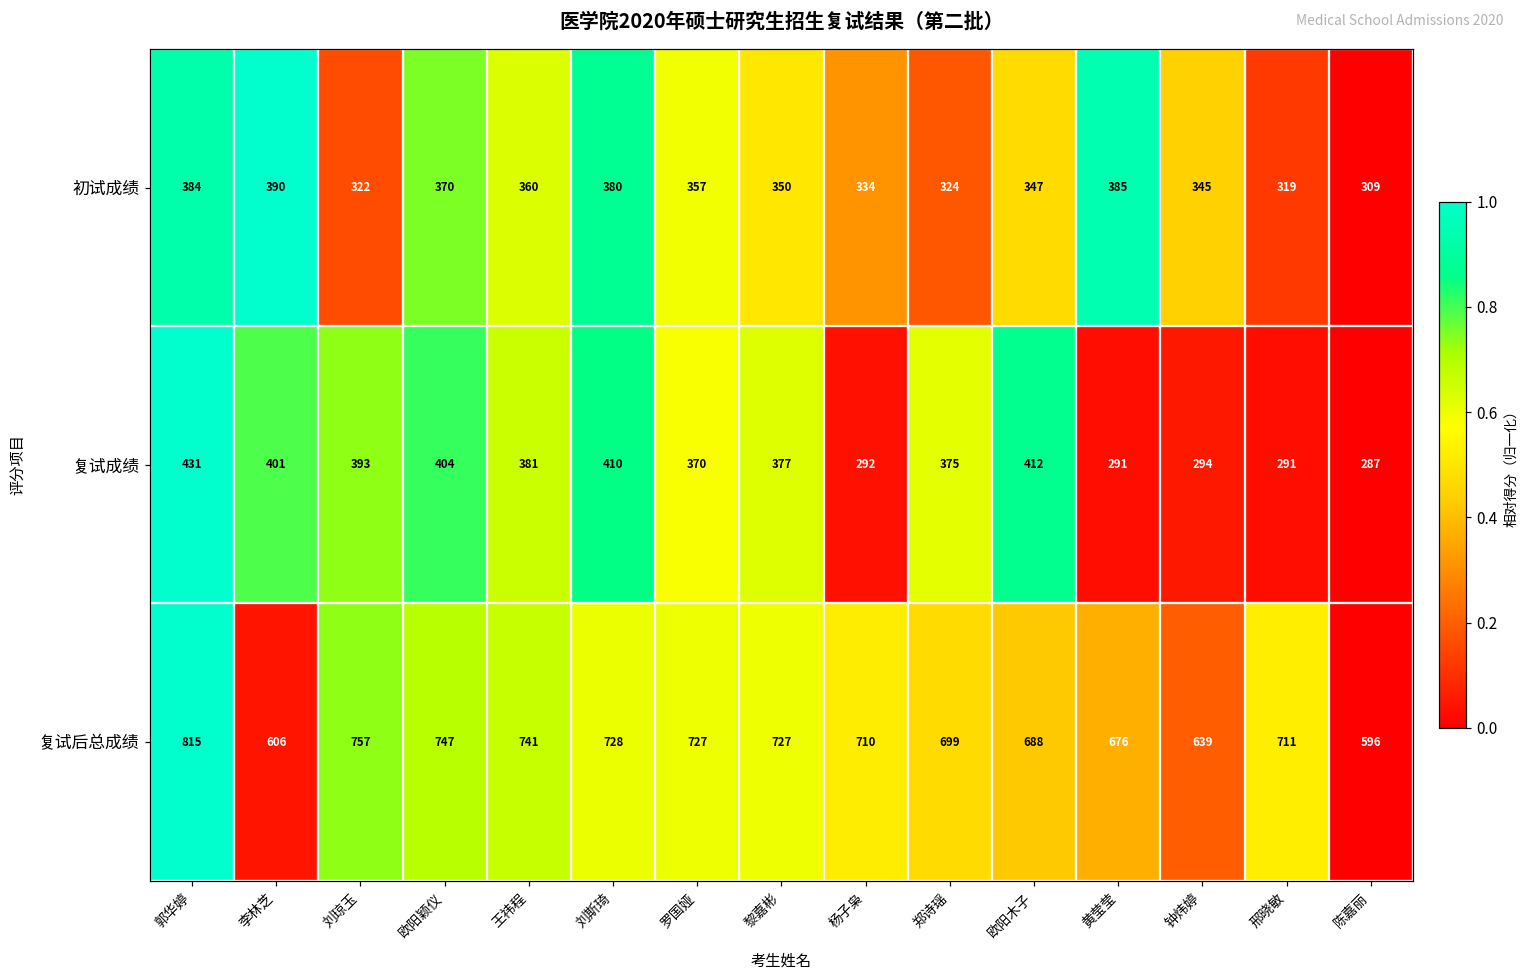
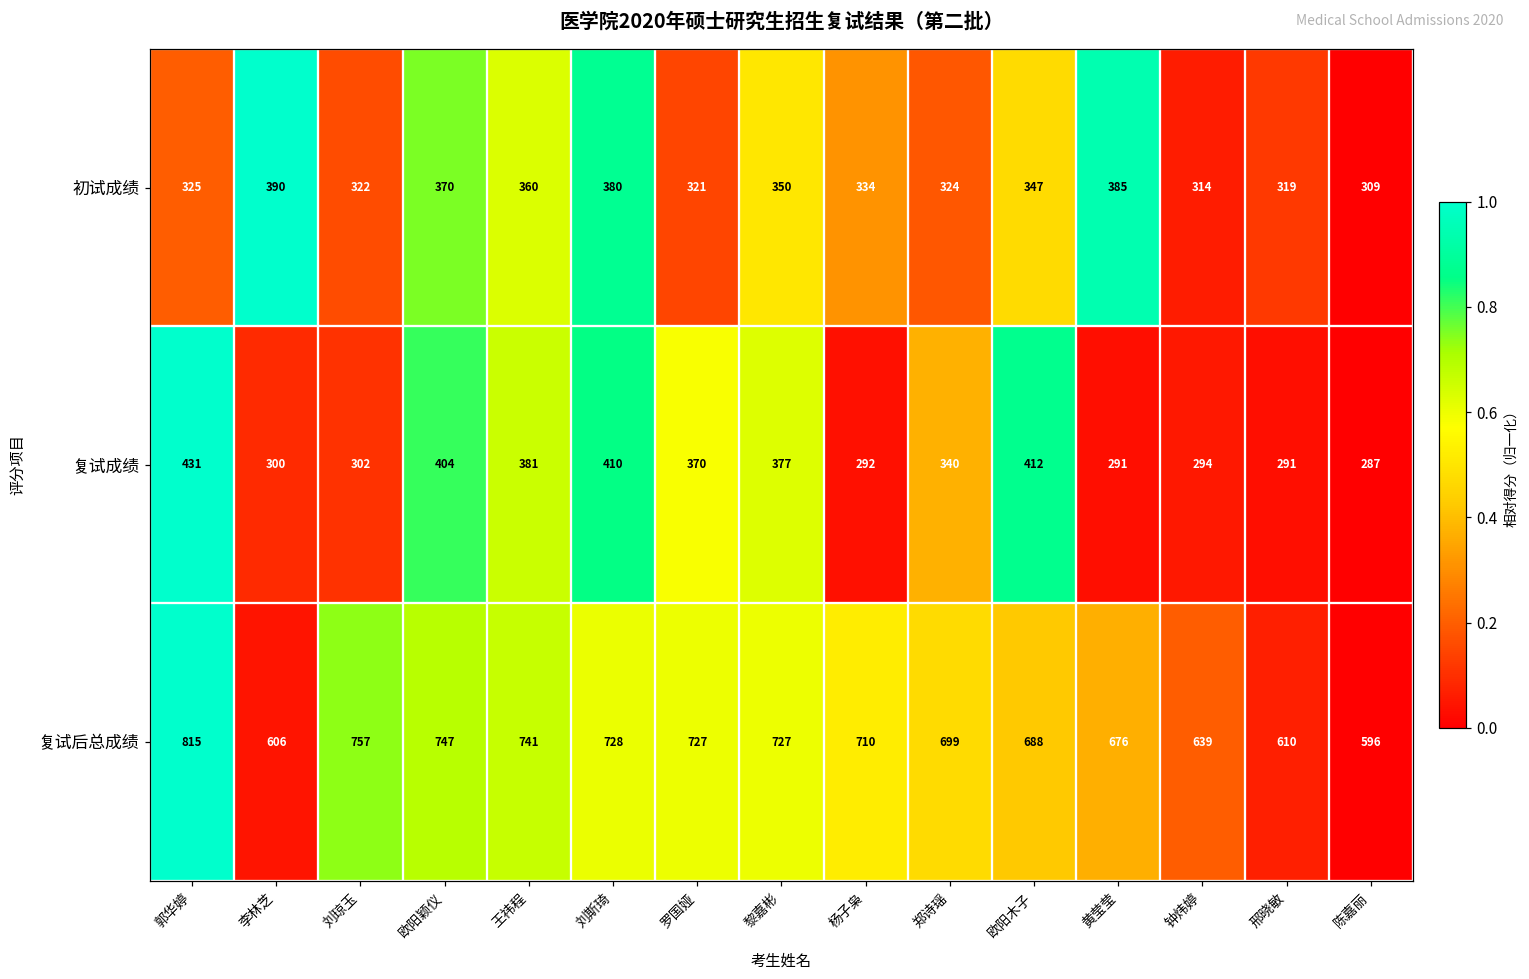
初试成绩, 郭华婷: 384 -> 325
初试成绩, 罗国娅: 357 -> 321
初试成绩, 钟炜婷: 345 -> 314
复试成绩, 李林芝: 401 -> 300
复试成绩, 刘琼玉: 393 -> 302
复试成绩, 郑诗瑶: 375 -> 340
复试后总成绩, 邢晓敏: 711 -> 610
